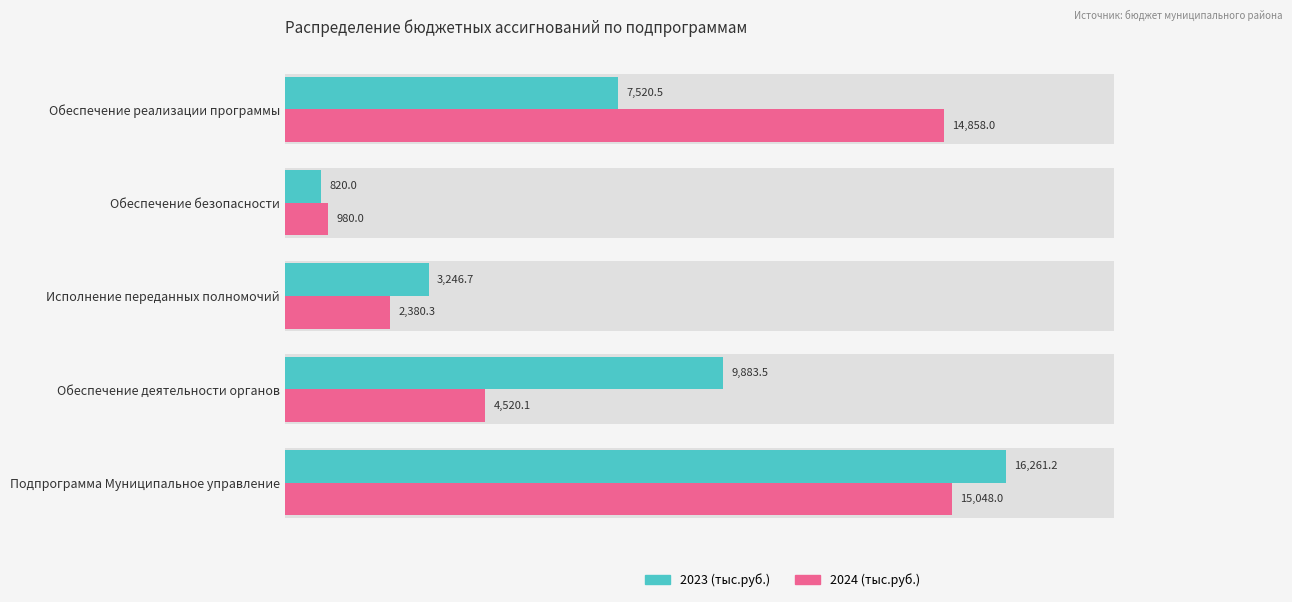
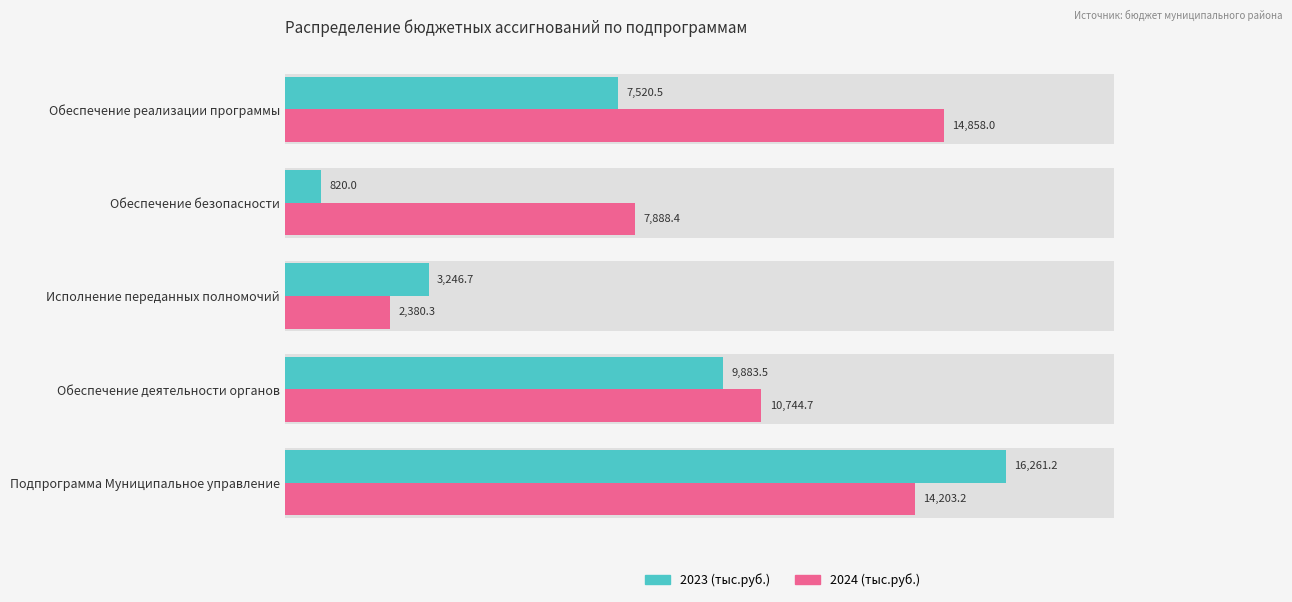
2024 (тыс.руб.), Обеспечение безопасности: 980.0 -> 7,888.4
2024 (тыс.руб.), Обеспечение деятельности органов: 4,520.1 -> 10,744.7
2024 (тыс.руб.), Подпрограмма Муниципальное управление: 15,048.0 -> 14,203.2
